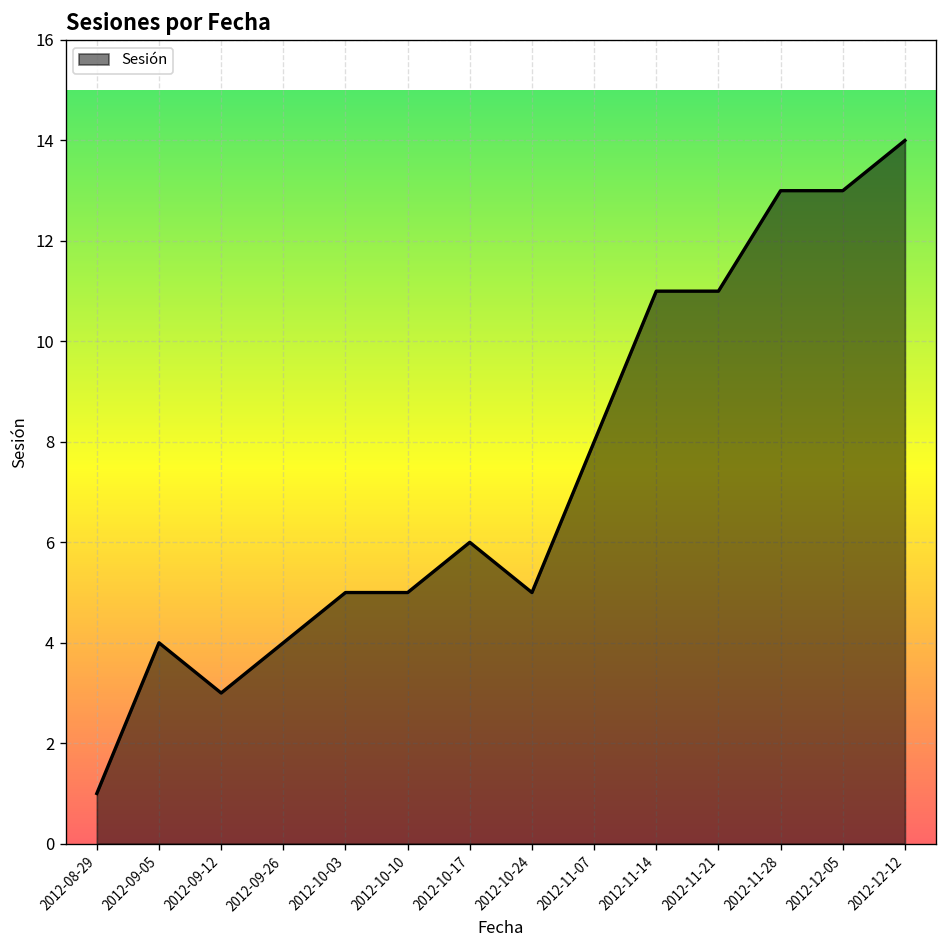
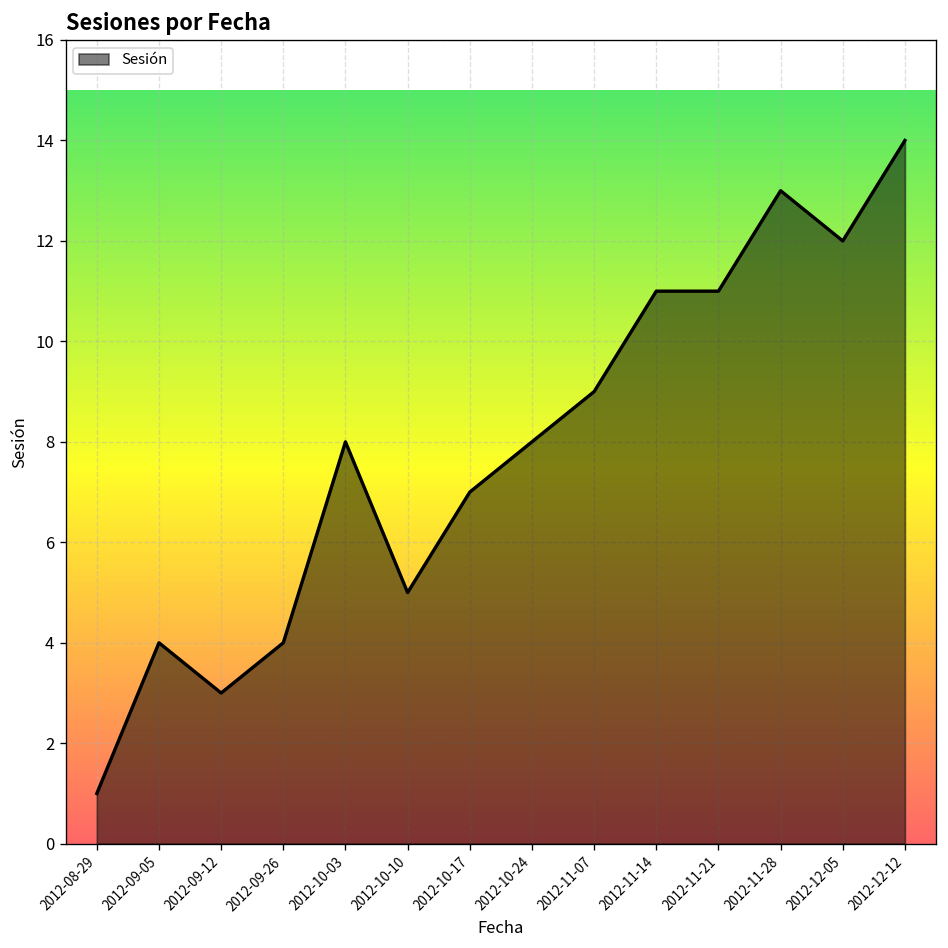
2012-10-03: 5 -> 8
2012-10-17: 6 -> 7
2012-10-24: 5 -> 8
2012-11-07: 8 -> 9
2012-12-05: 13 -> 12
